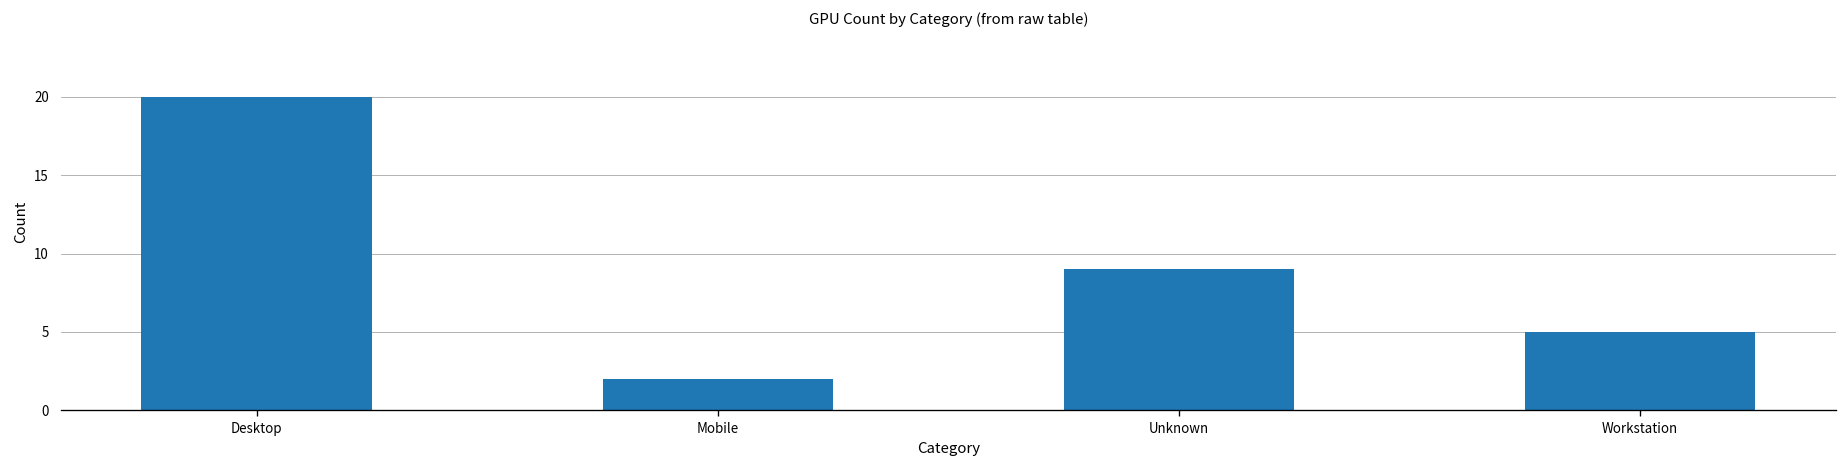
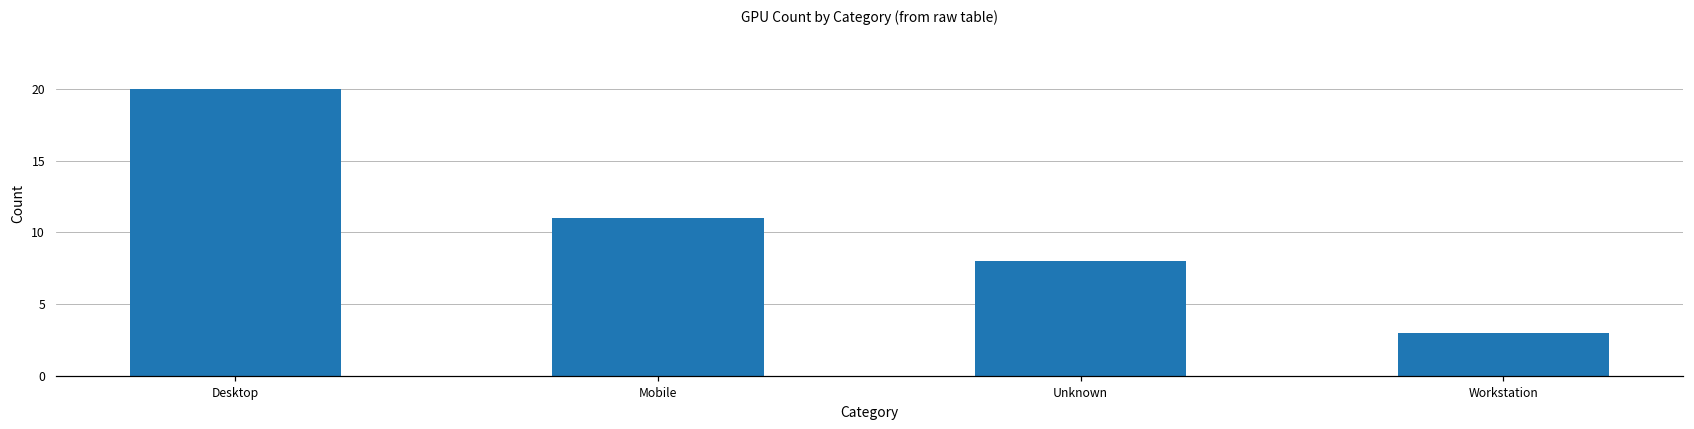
Mobile: 2 -> 11
Unknown: 9 -> 8
Workstation: 5 -> 3
